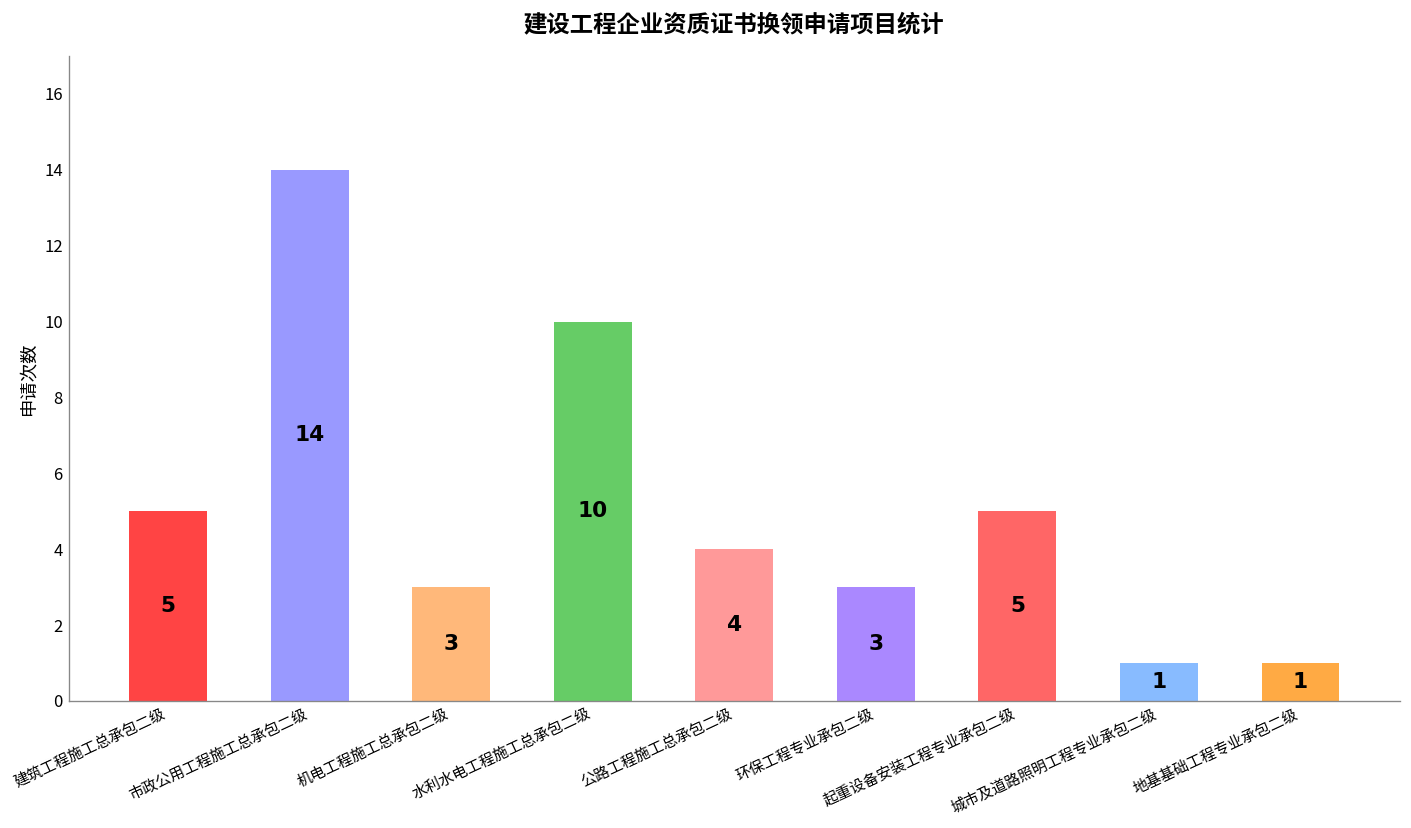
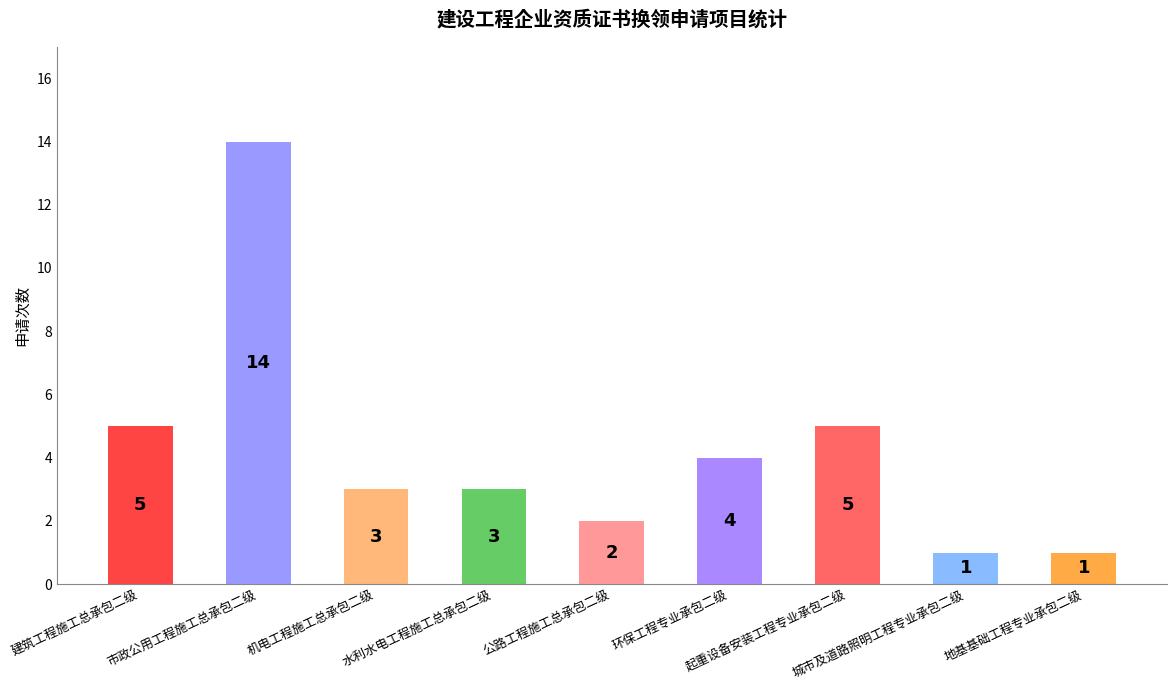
水利水电工程施工总承包二级: 10 -> 3
公路工程施工总承包二级: 4 -> 2
环保工程专业承包二级: 3 -> 4
